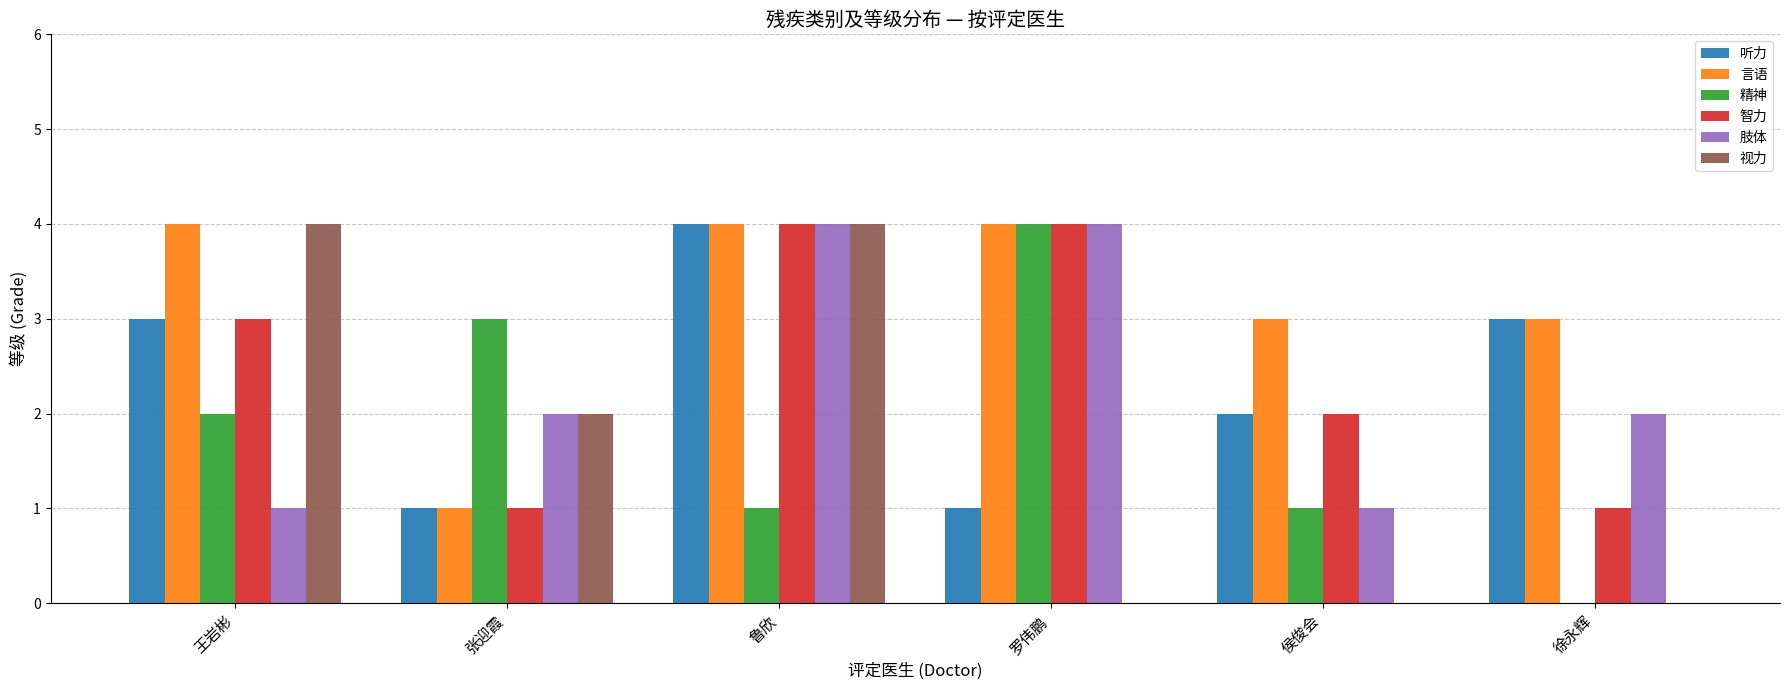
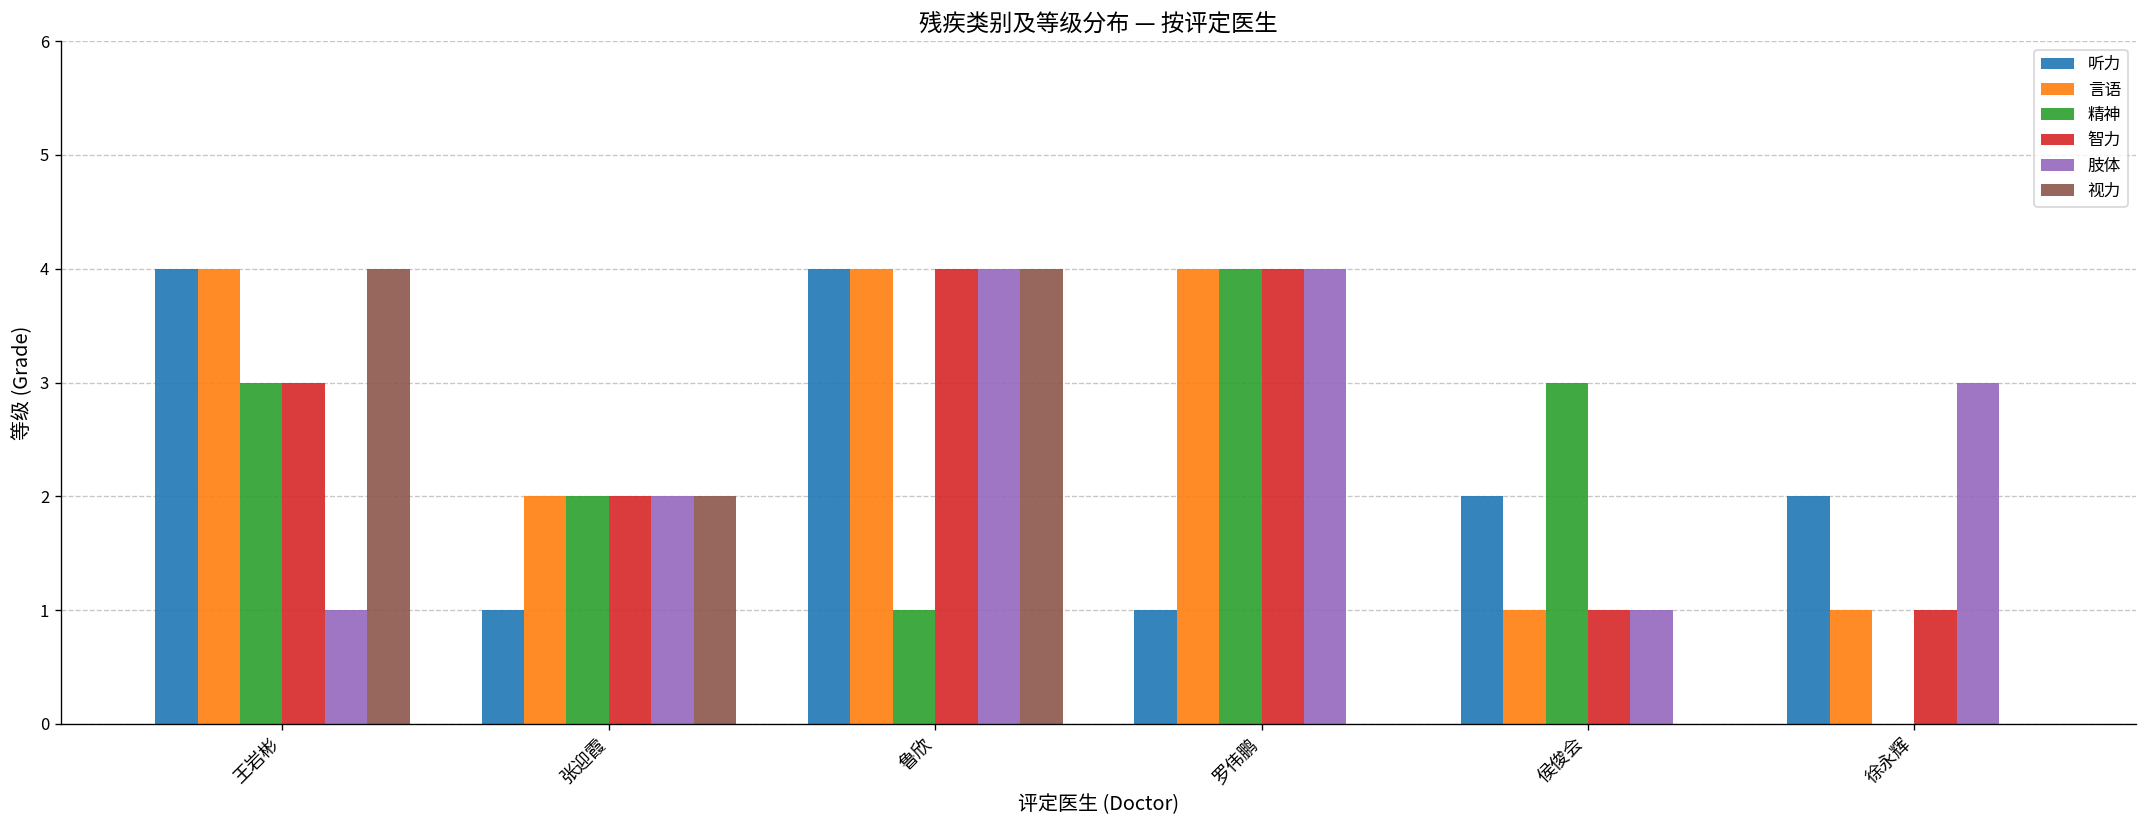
听力, 王岩彬: 3 -> 4
精神, 王岩彬: 2 -> 3
言语, 张迎霞: 1 -> 2
精神, 张迎霞: 3 -> 2
智力, 张迎霞: 1 -> 2
言语, 侯俊会: 3 -> 1
精神, 侯俊会: 1 -> 3
智力, 侯俊会: 2 -> 1
听力, 徐永辉: 3 -> 2
言语, 徐永辉: 3 -> 1
肢体, 徐永辉: 2 -> 3
